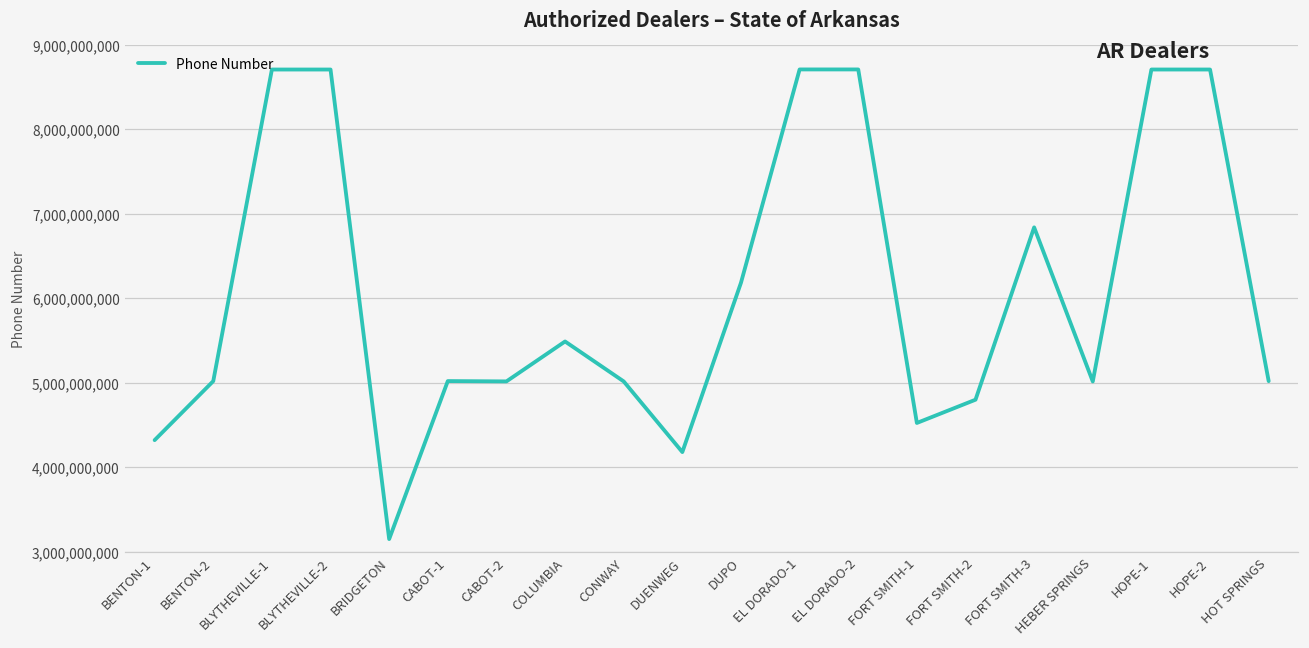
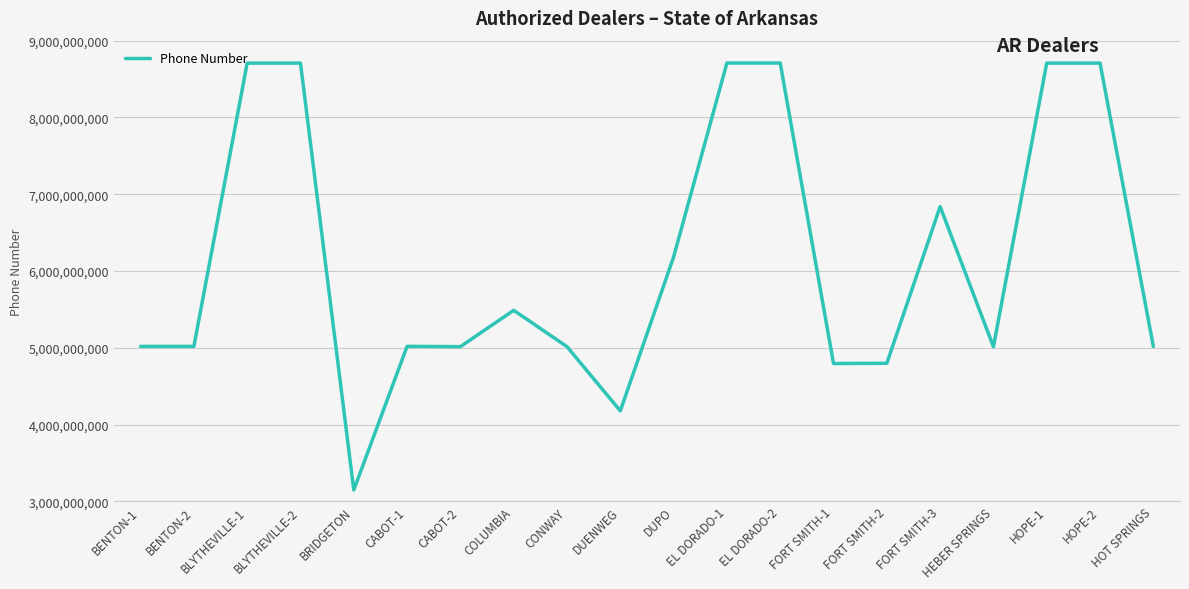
BENTON-1: 4,300,000,000 -> 5,000,000,000
FORT SMITH-1: 4,500,000,000 -> 4,800,000,000
